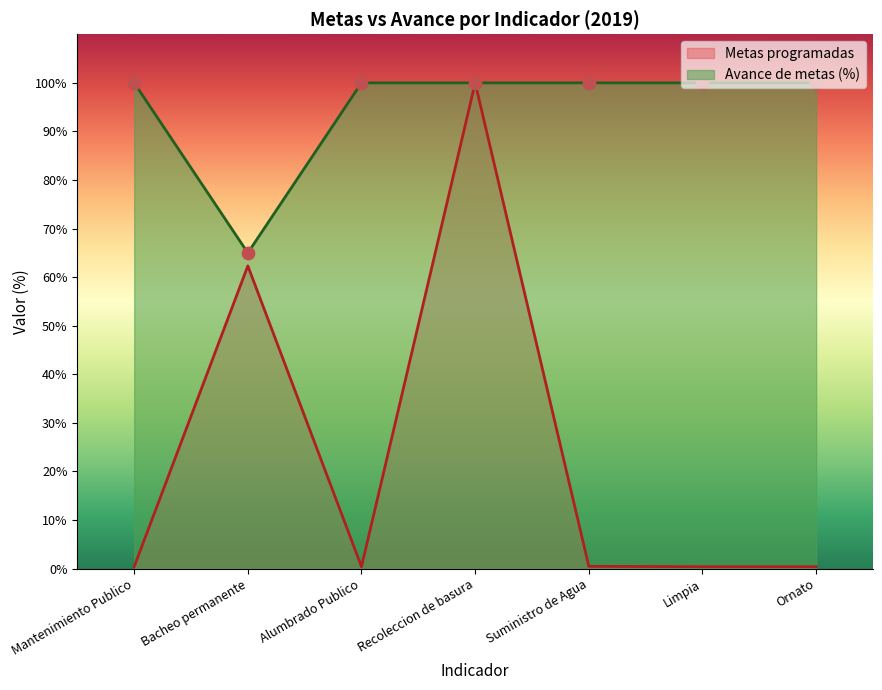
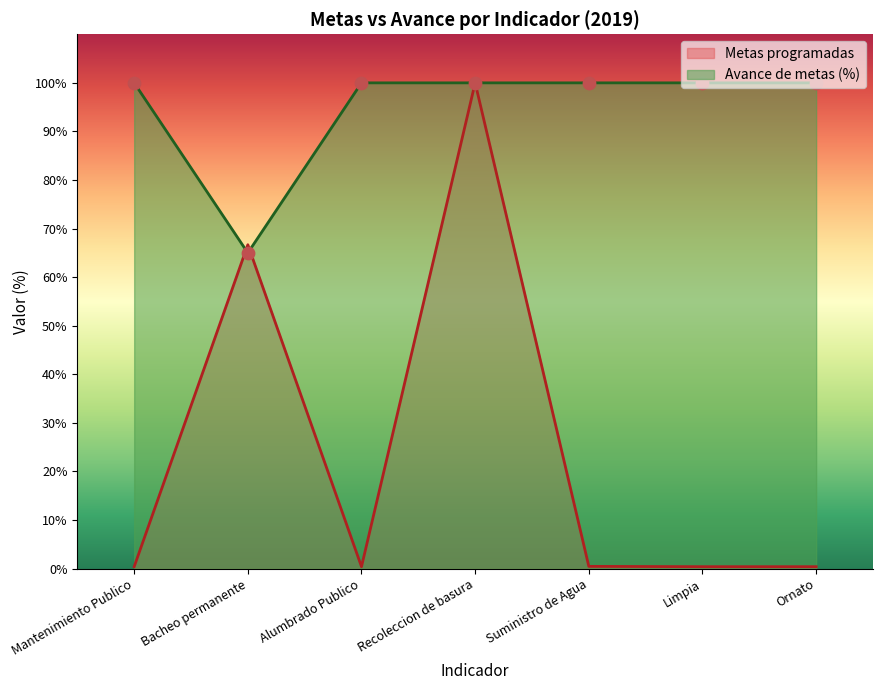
Metas programadas, Bacheo permanente: 62% -> 67%
